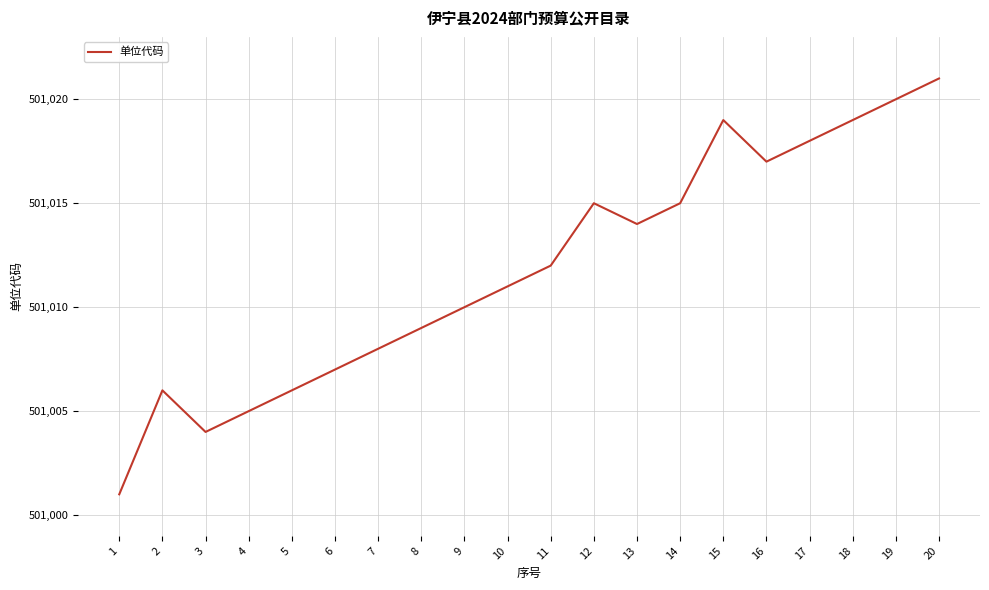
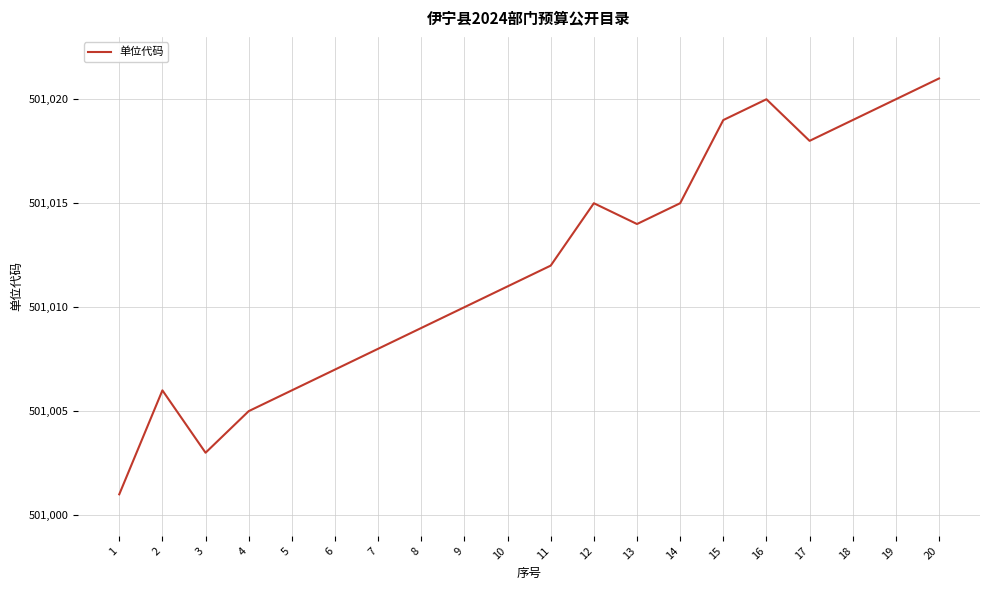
3: 501,004 -> 501,003
16: 501,017 -> 501,020
